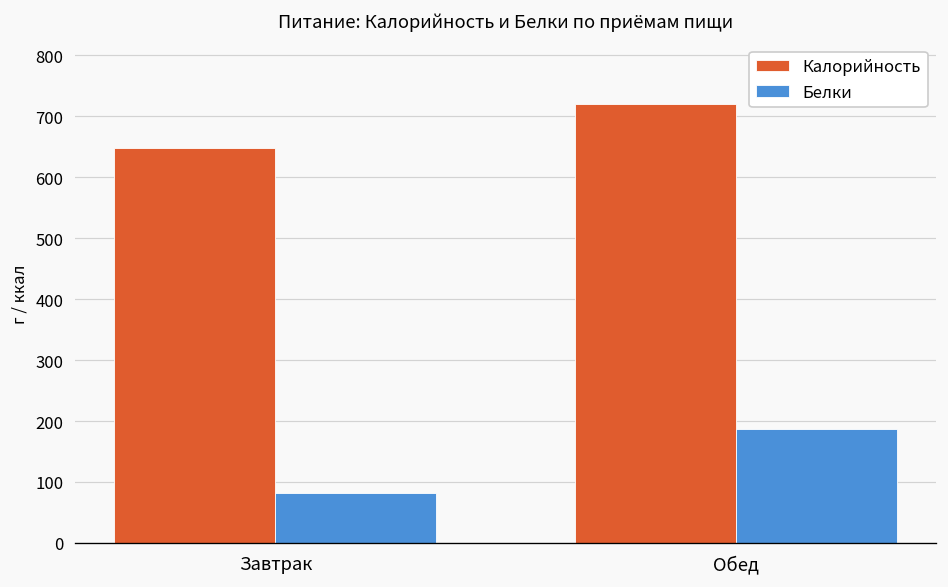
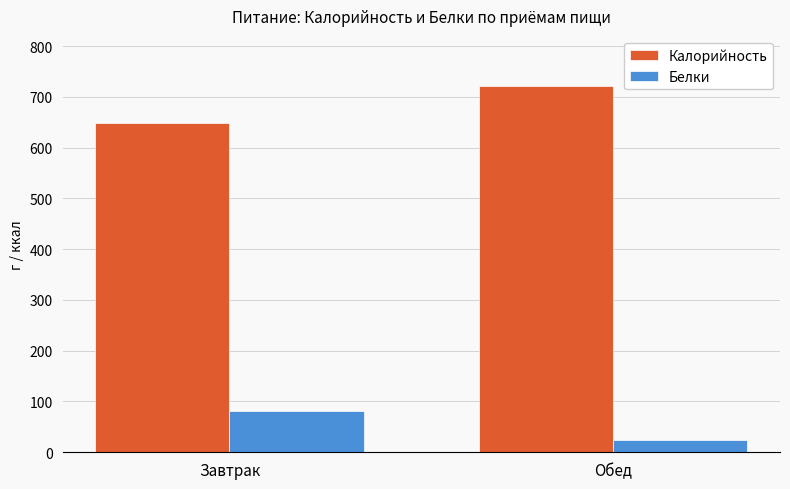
Белки, Обед: 190 -> 20
